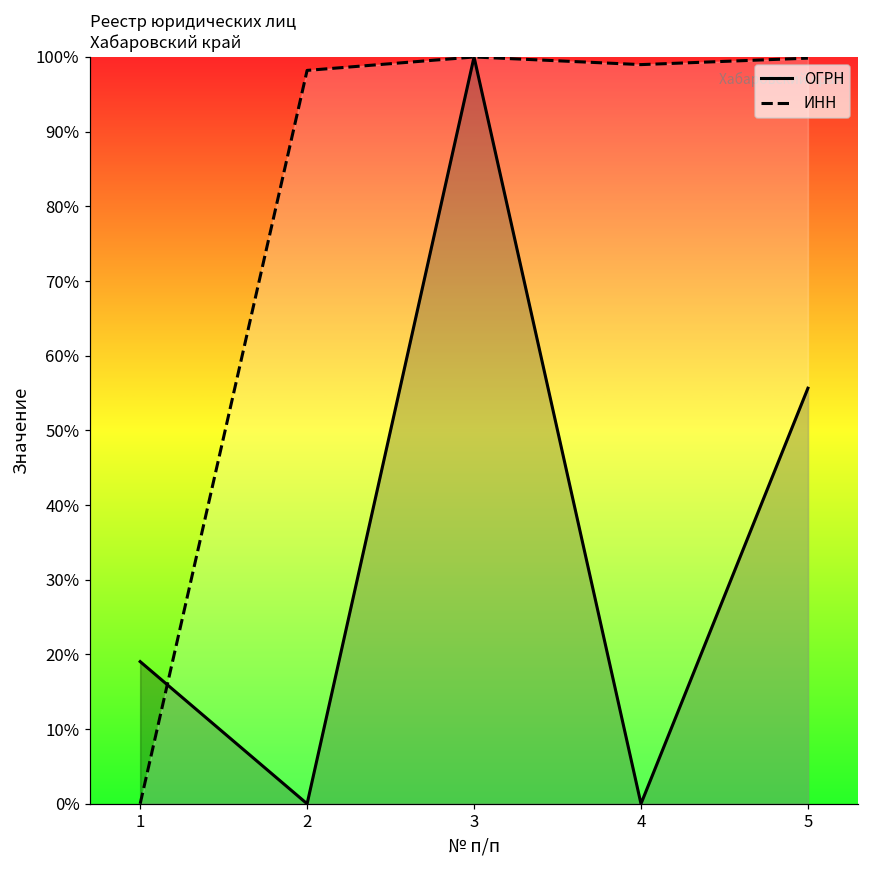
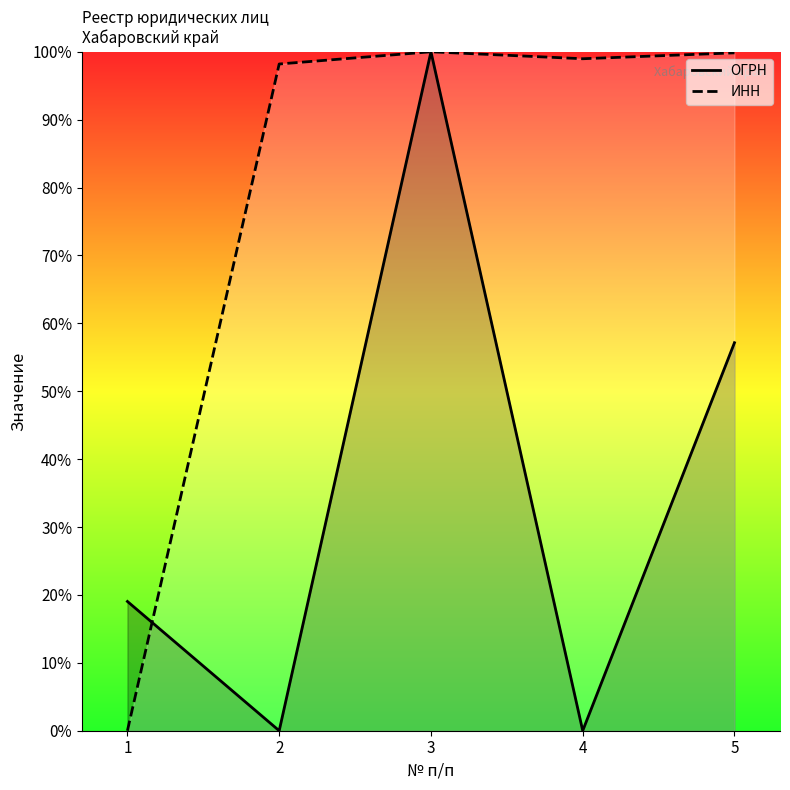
ОГРН, 5: 56% -> 57%
